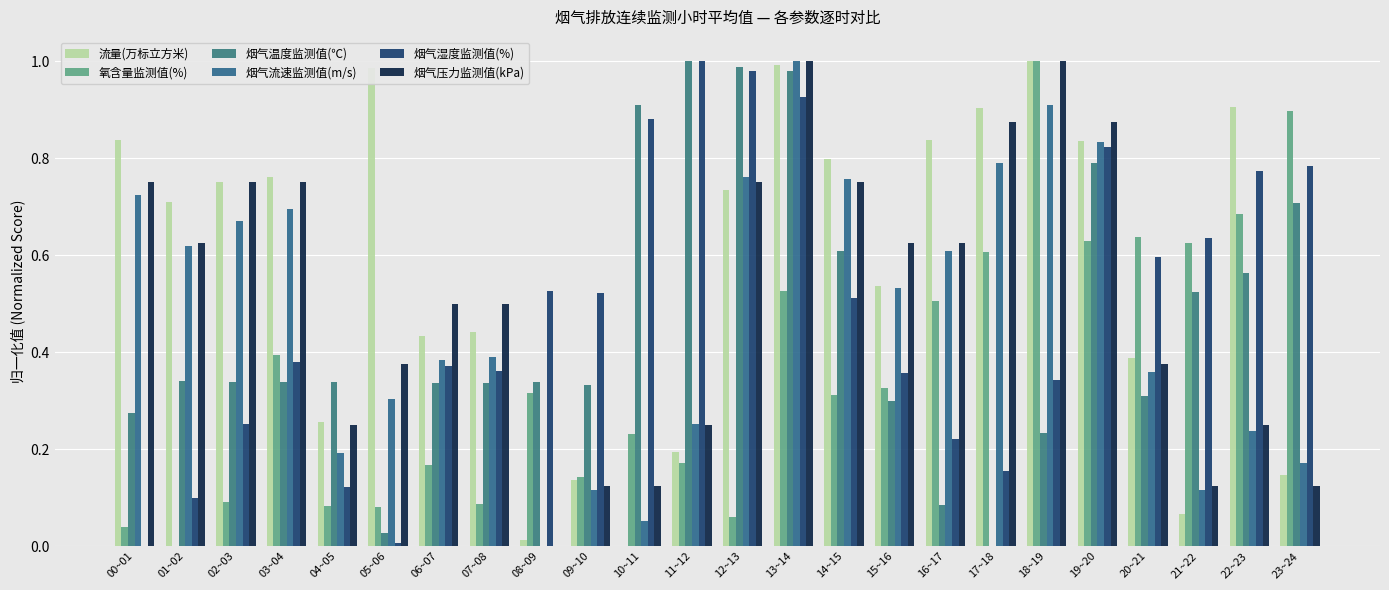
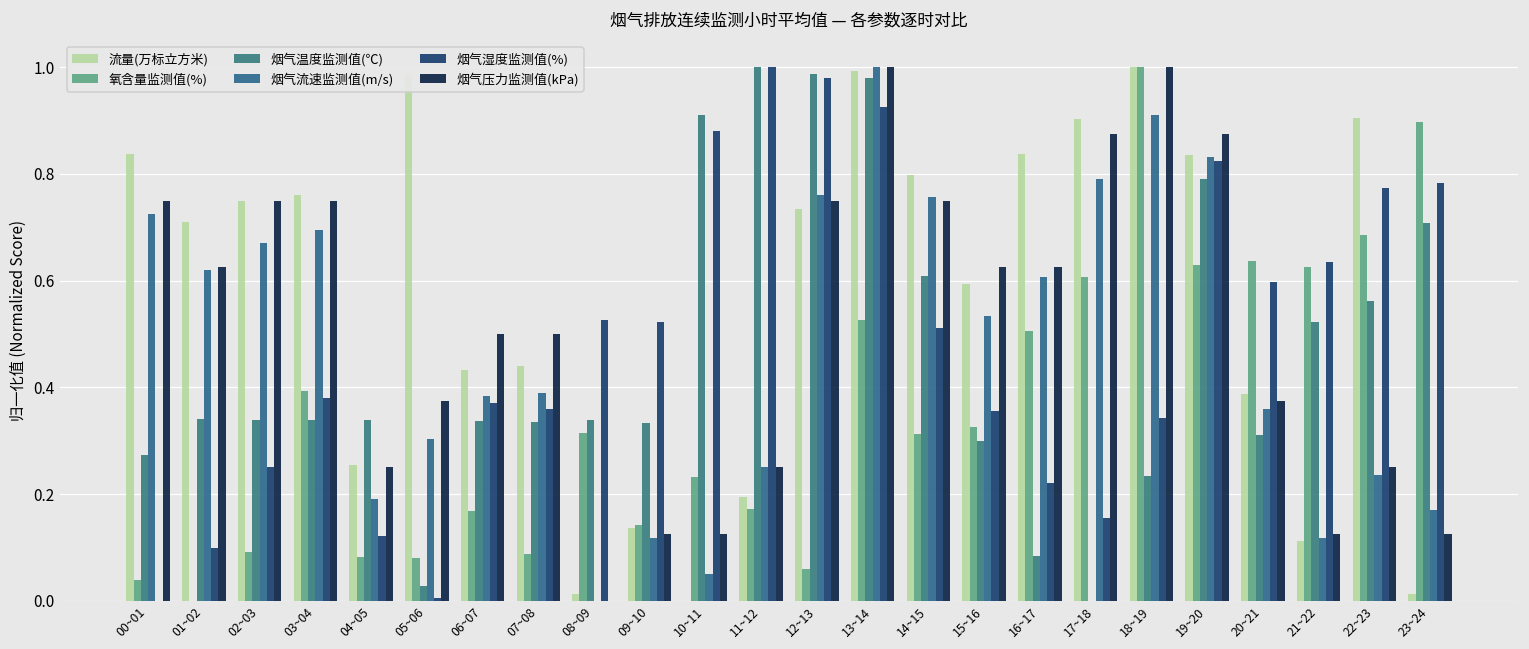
流量(万标立方米), 15~16: 0.54 -> 0.59
流量(万标立方米), 21~22: 0.07 -> 0.11
流量(万标立方米), 23~24: 0.15 -> 0.01
